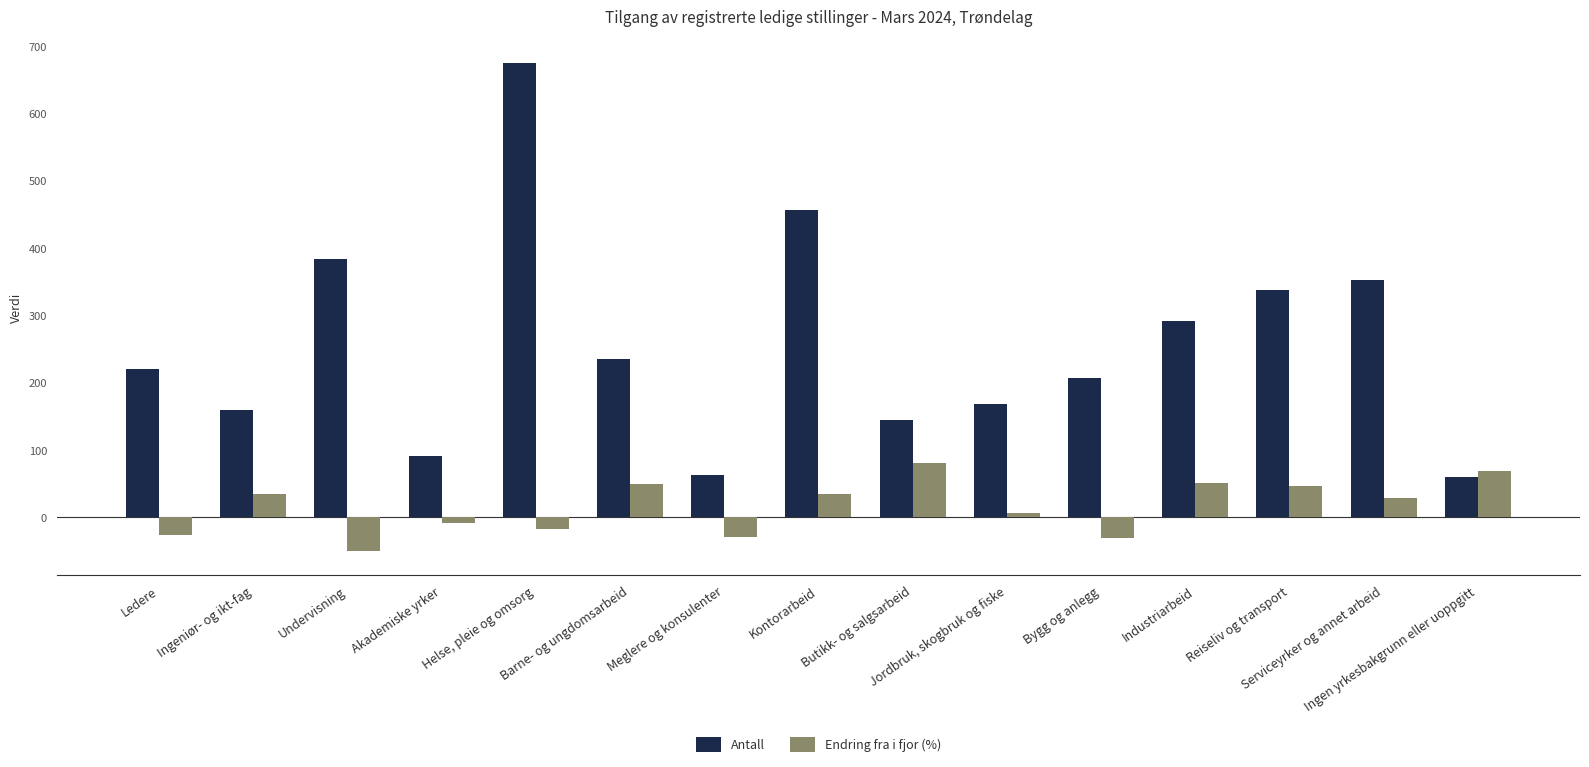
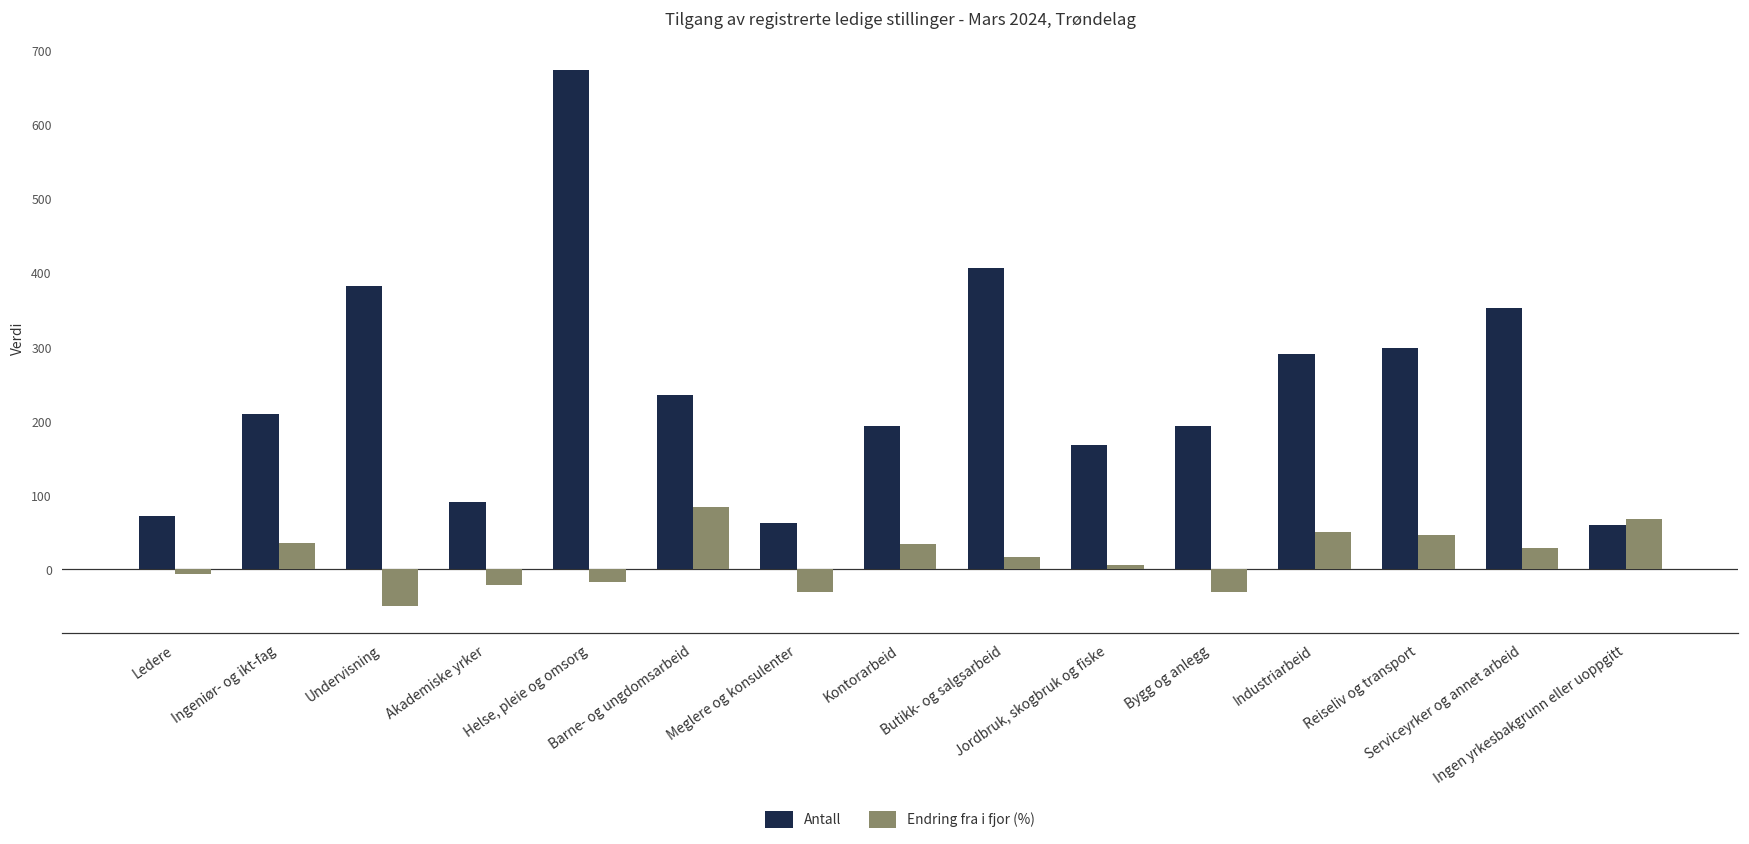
Antall, Ledere: 220 -> 70
Endring fra i fjor (%), Ledere: -30 -> -10
Antall, Ingeniør- og ikt-fag: 160 -> 210
Endring fra i fjor (%), Akademiske yrker: -10 -> -20
Endring fra i fjor (%), Barne- og ungdomsarbeid: 50 -> 80
Antall, Kontorarbeid: 460 -> 190
Antall, Butikk- og salgsarbeid: 140 -> 410
Endring fra i fjor (%), Butikk- og salgsarbeid: 80 -> 20
Antall, Bygg og anlegg: 210 -> 190
Antall, Reiseliv og transport: 340 -> 300
